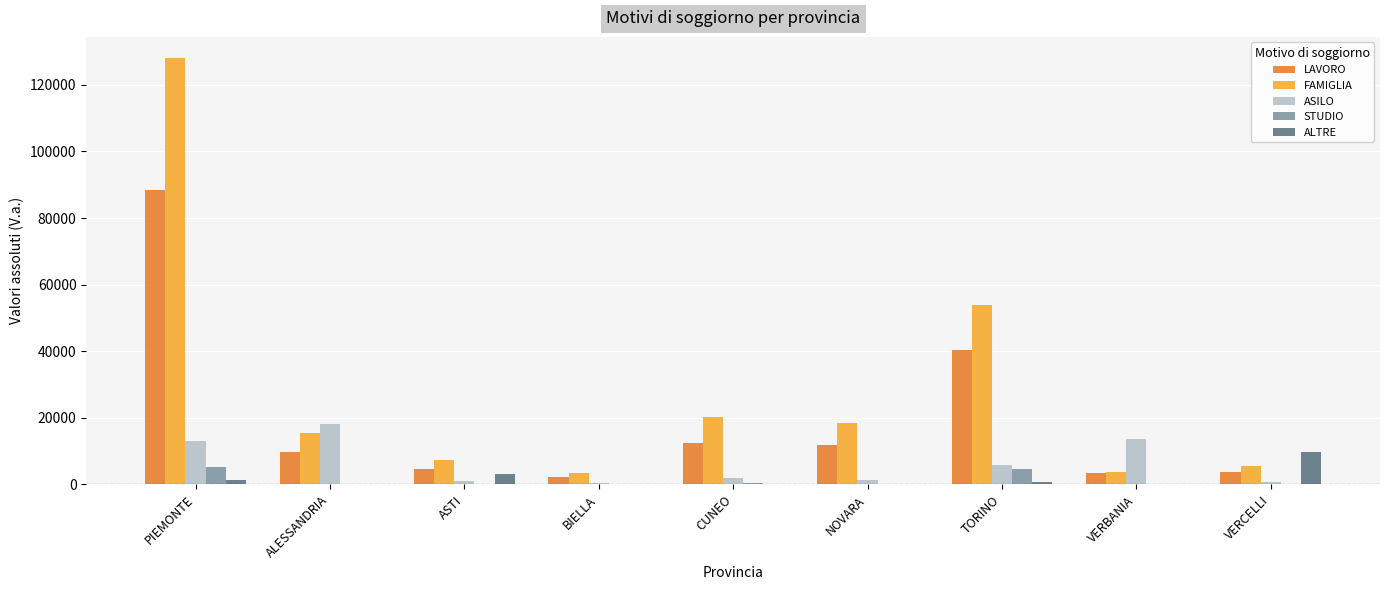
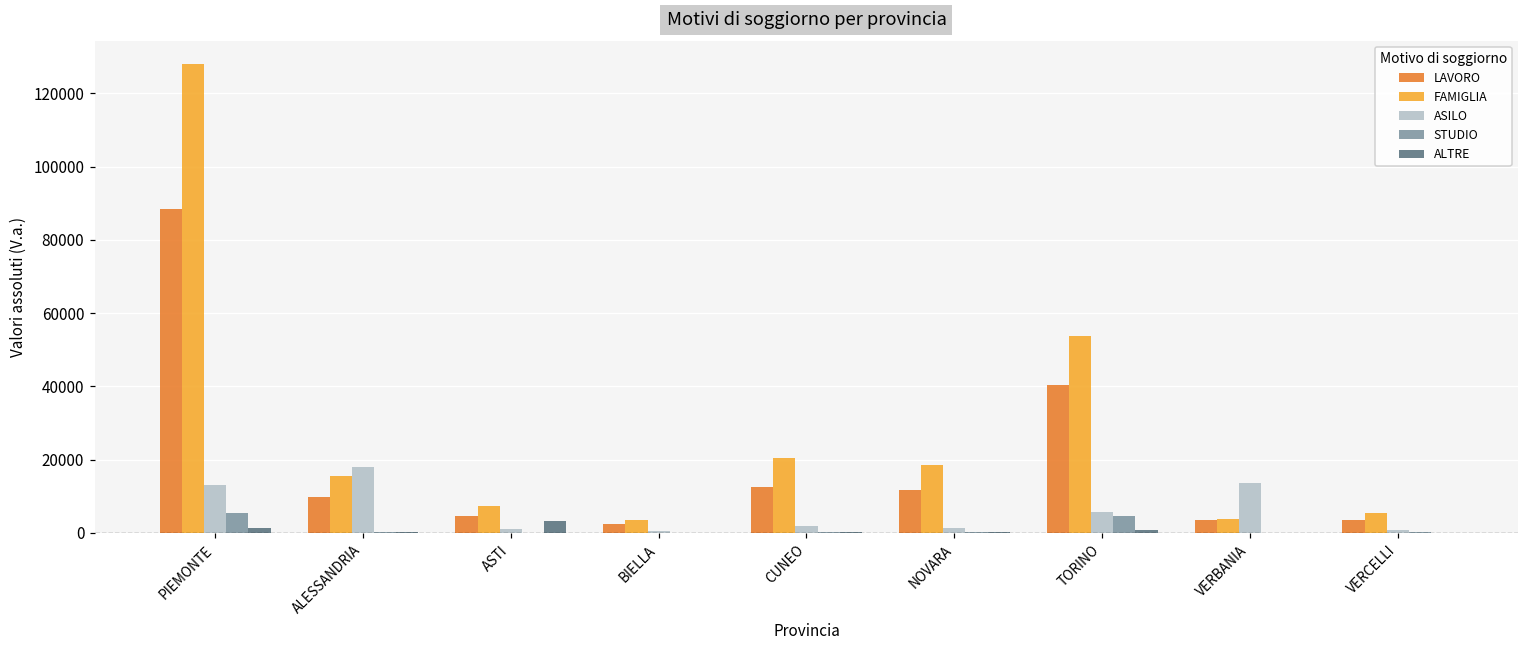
ALTRE, VERCELLI: 10000 -> 0
